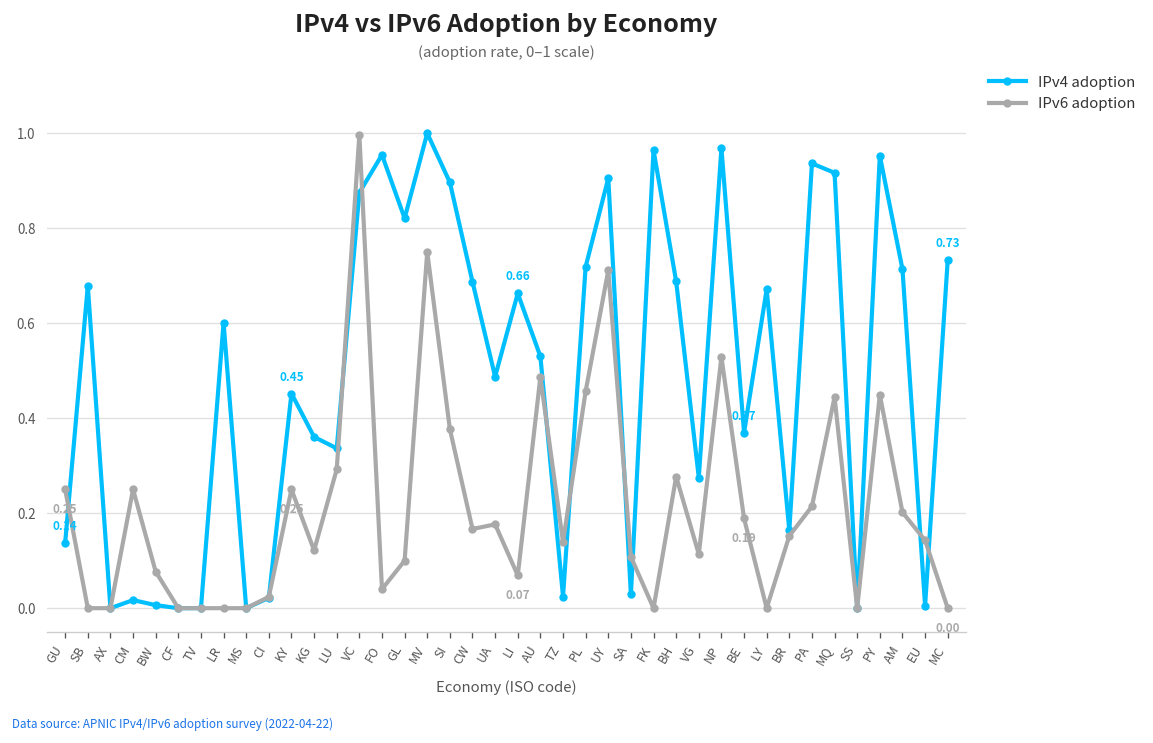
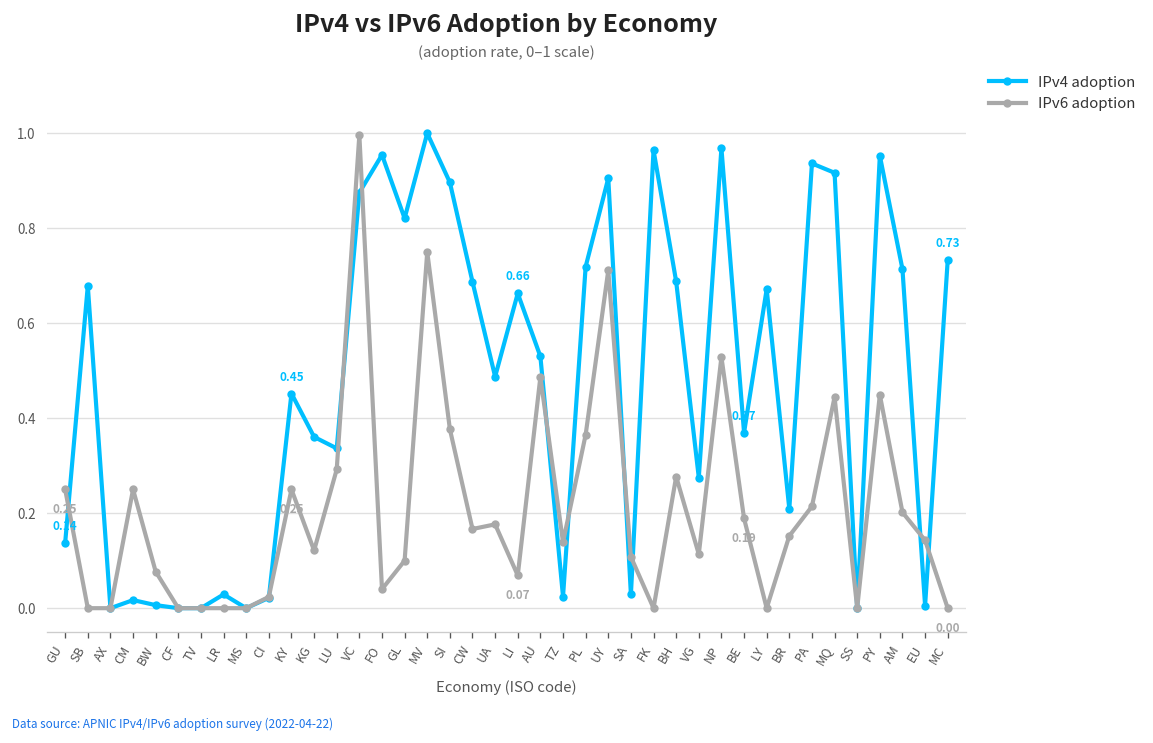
IPv4 adoption, LR: 0.60 -> 0.03
IPv6 adoption, PL: 0.46 -> 0.37
IPv4 adoption, BR: 0.16 -> 0.21
